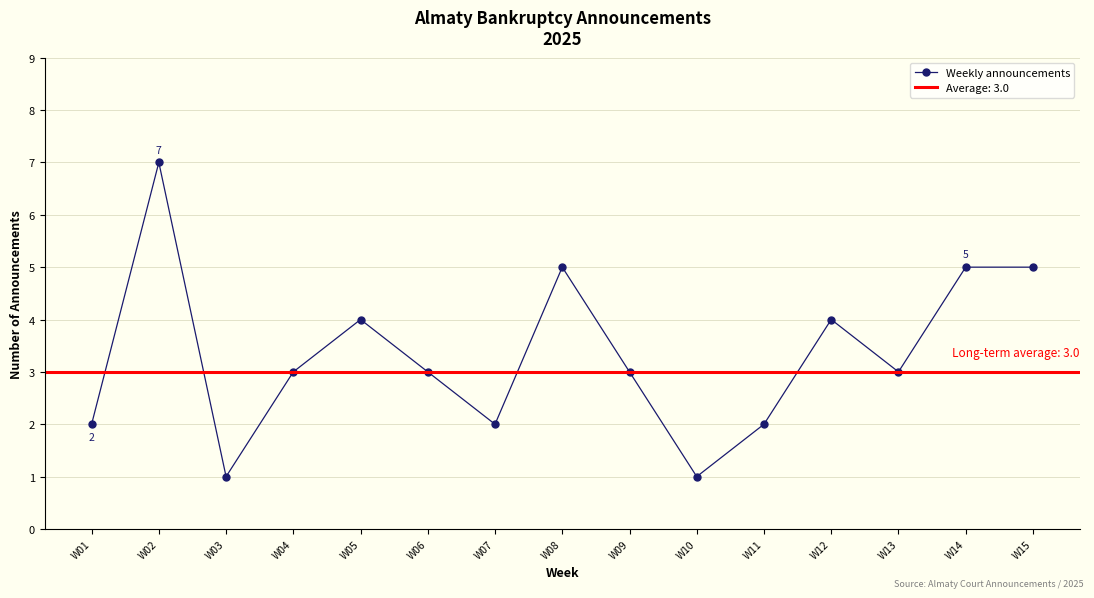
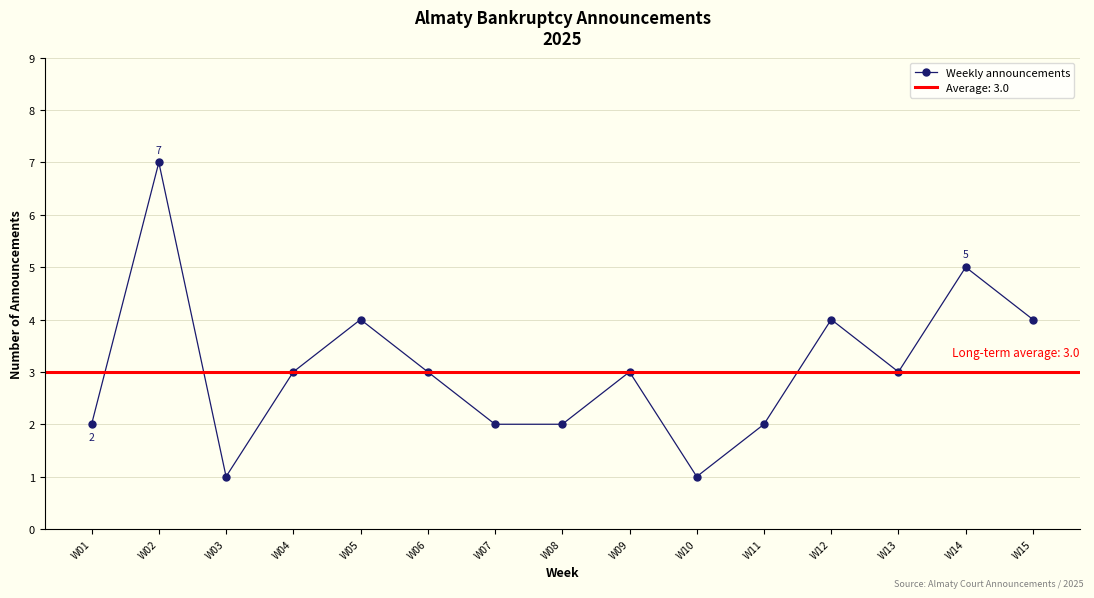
W08: 5 -> 2
W15: 5 -> 4
